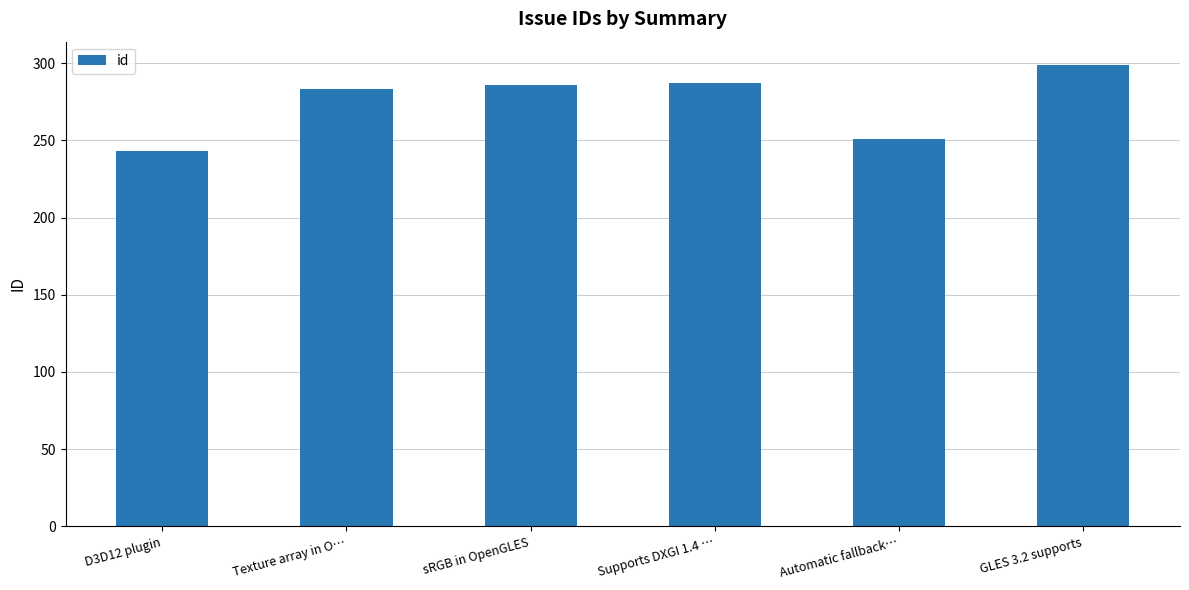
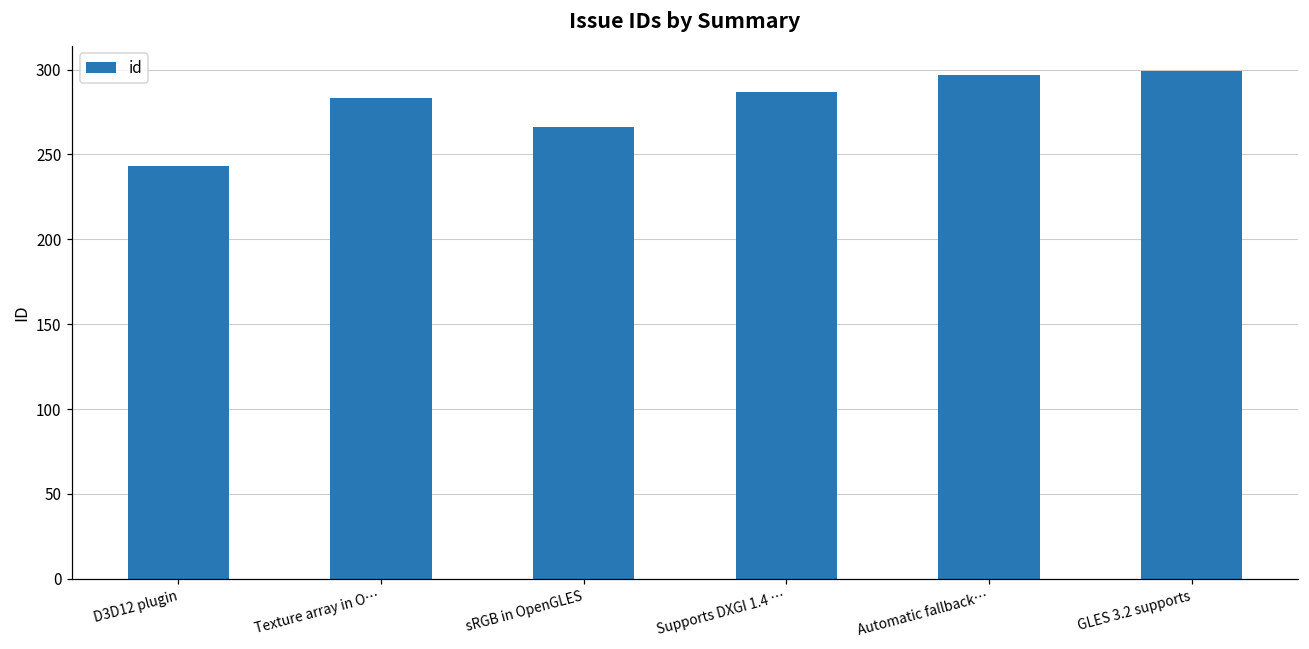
sRGB in OpenGLES: 286 -> 266
Automatic fallback…: 251 -> 297
